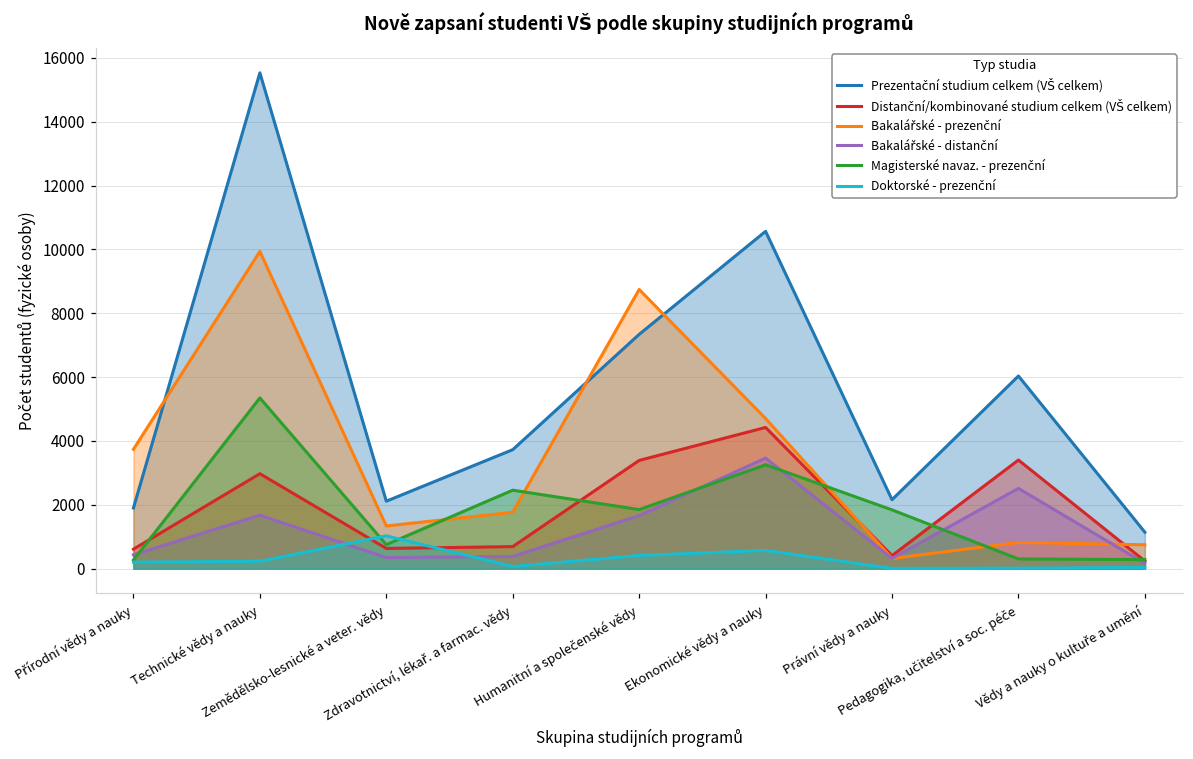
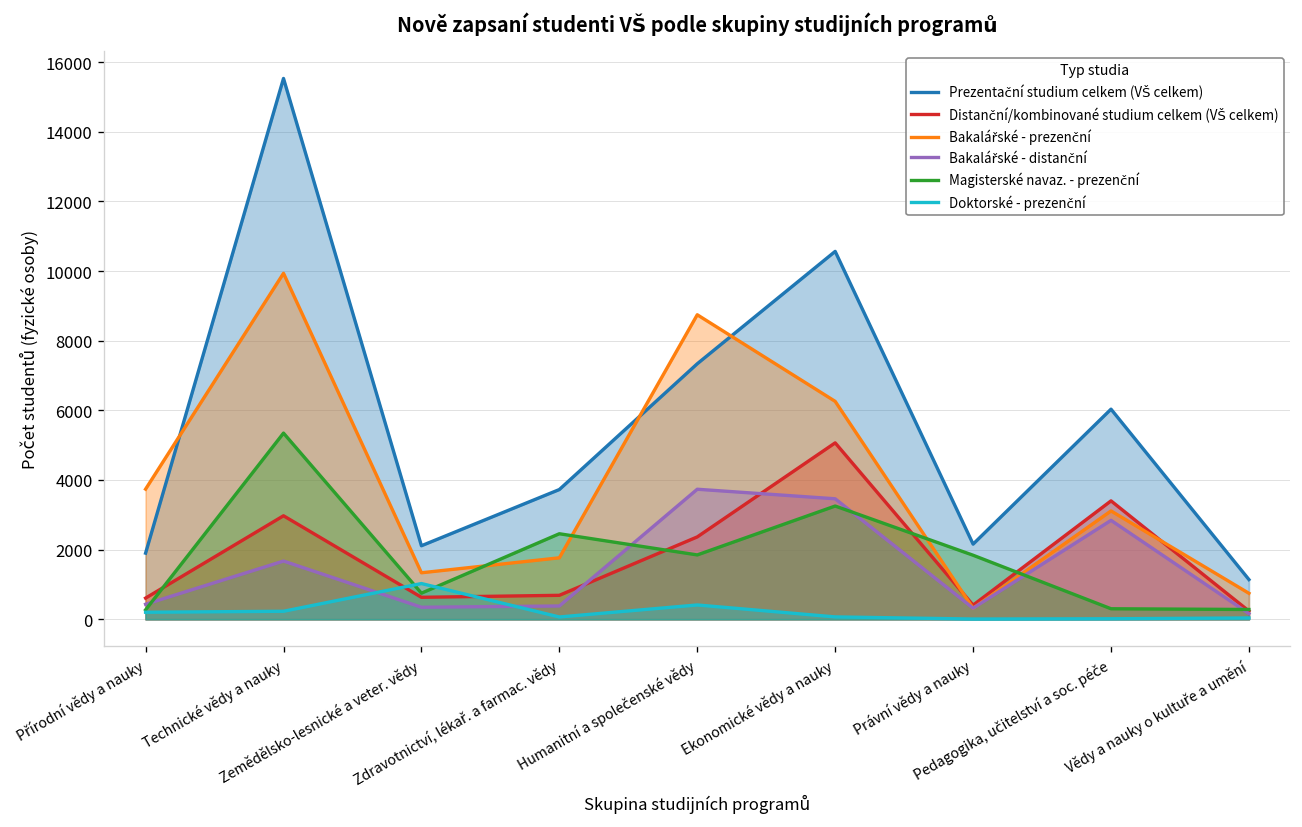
Distanční/kombinované studium celkem (VŠ celkem), Humanitní a společenské vědy: 3400 -> 2400
Bakalářské - distanční, Humanitní a společenské vědy: 1700 -> 3700
Distanční/kombinované studium celkem (VŠ celkem), Ekonomické vědy a nauky: 4400 -> 5100
Bakalářské - prezenční, Ekonomické vědy a nauky: 4700 -> 6300
Doktorské - prezenční, Ekonomické vědy a nauky: 600 -> 100
Bakalářské - prezenční, Pedagogika, učitelství a soc. péče: 800 -> 3100
Bakalářské - distanční, Pedagogika, učitelství a soc. péče: 2500 -> 2800
